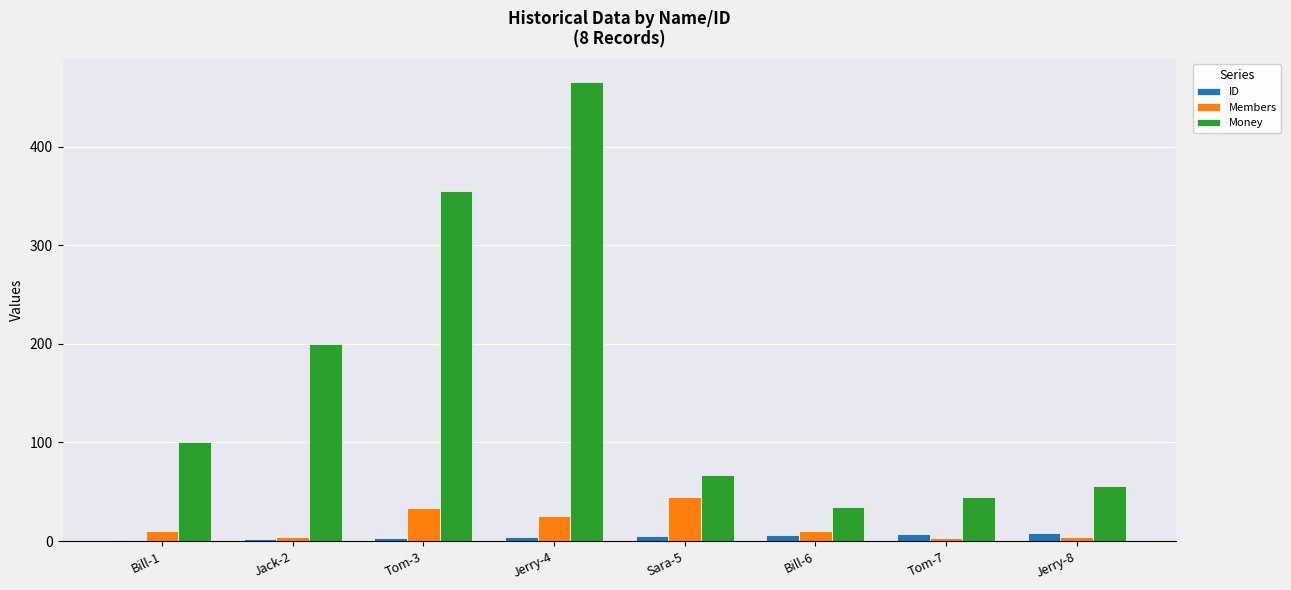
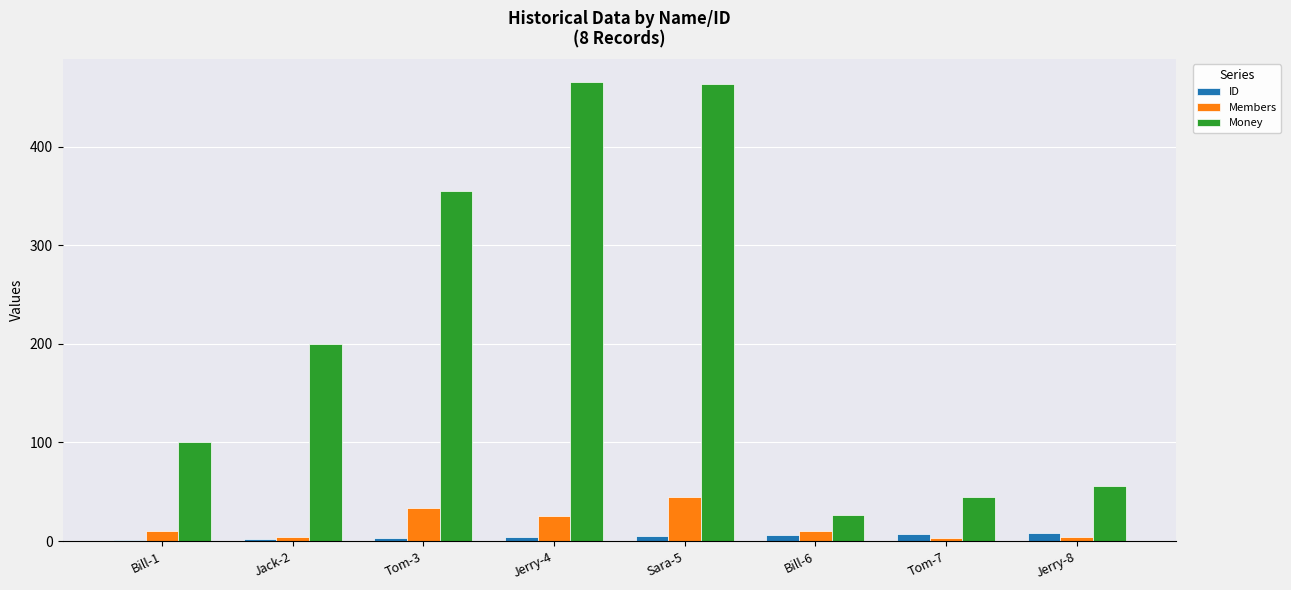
Money, Sara-5: 70 -> 460
Money, Bill-6: 40 -> 30
